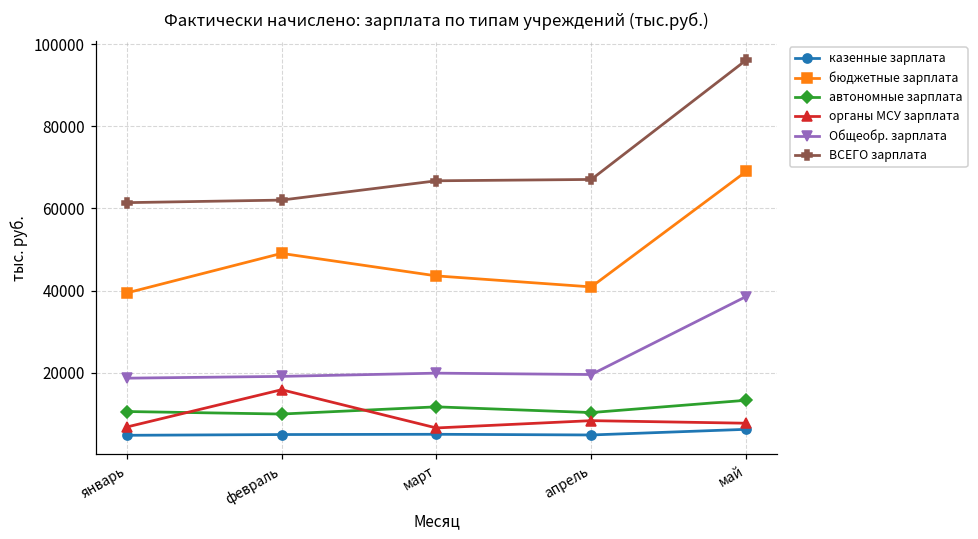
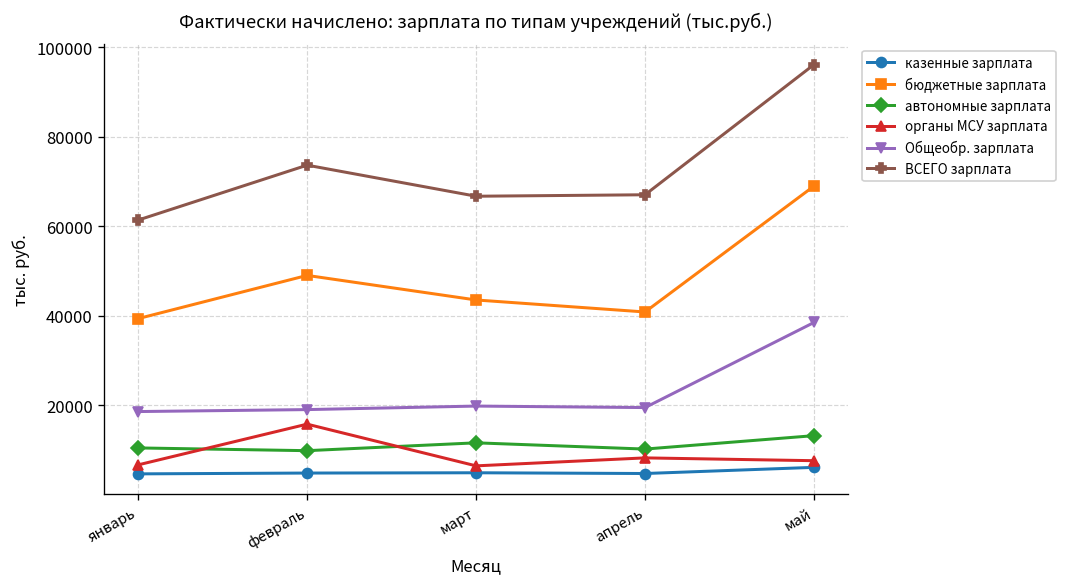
ВСЕГО зарплата, февраль: 62000 -> 74000
